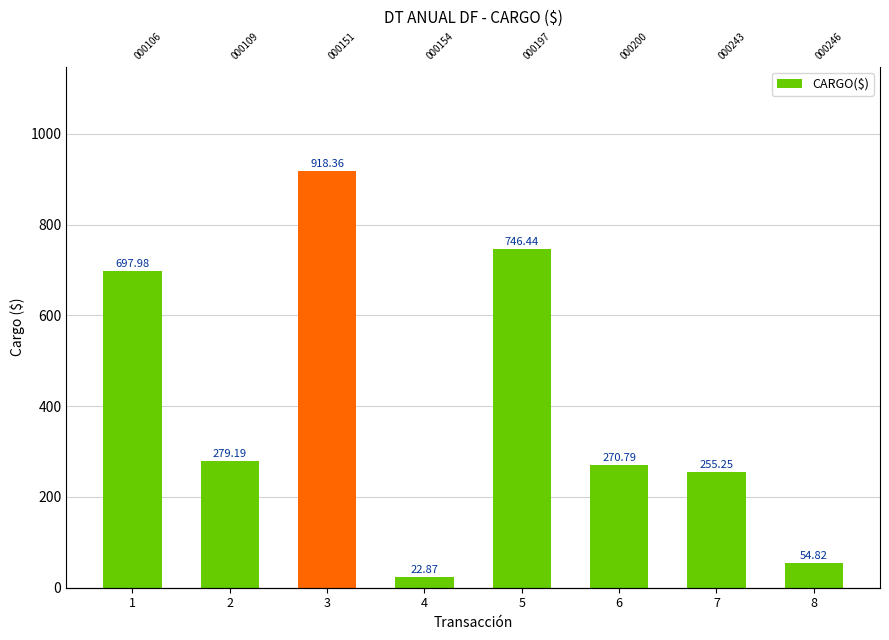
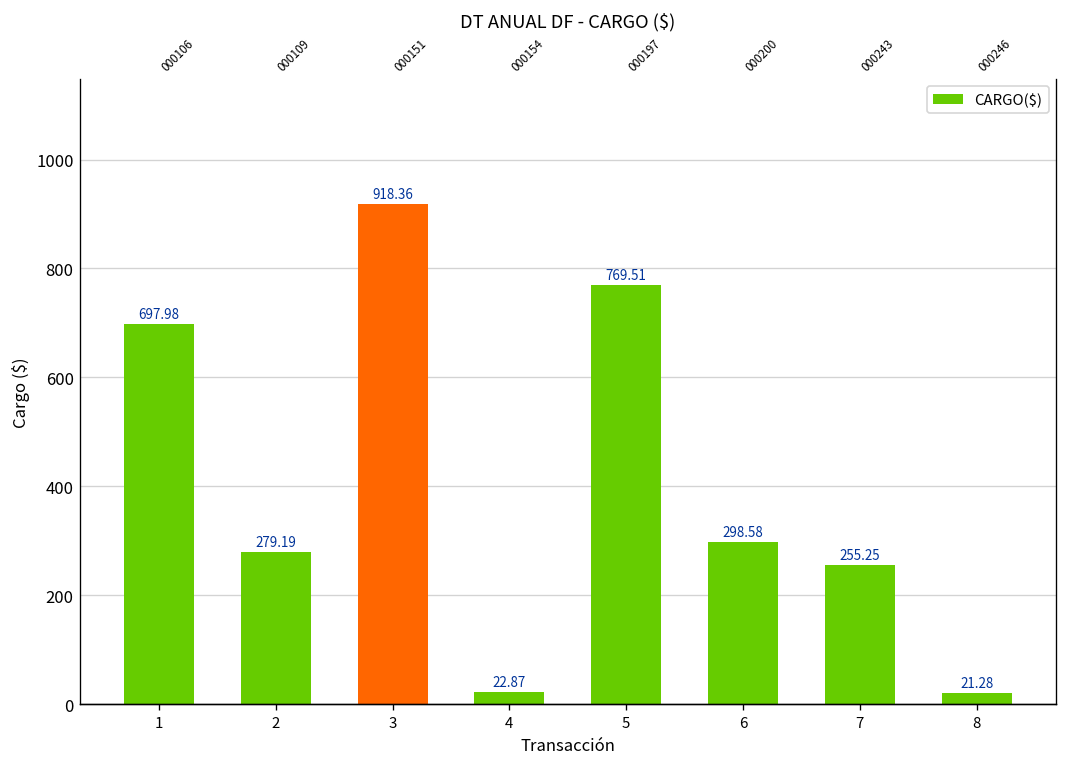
5: 746.44 -> 769.51
6: 270.79 -> 298.58
8: 54.82 -> 21.28
